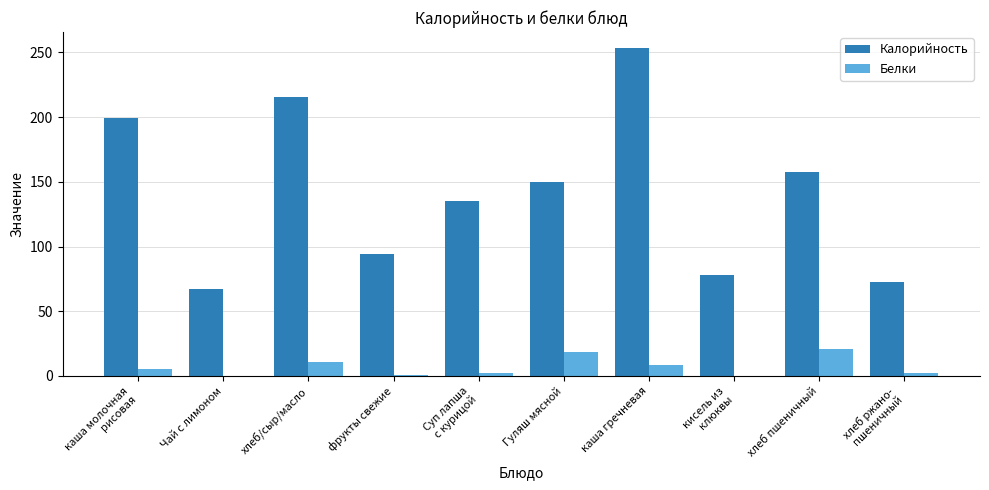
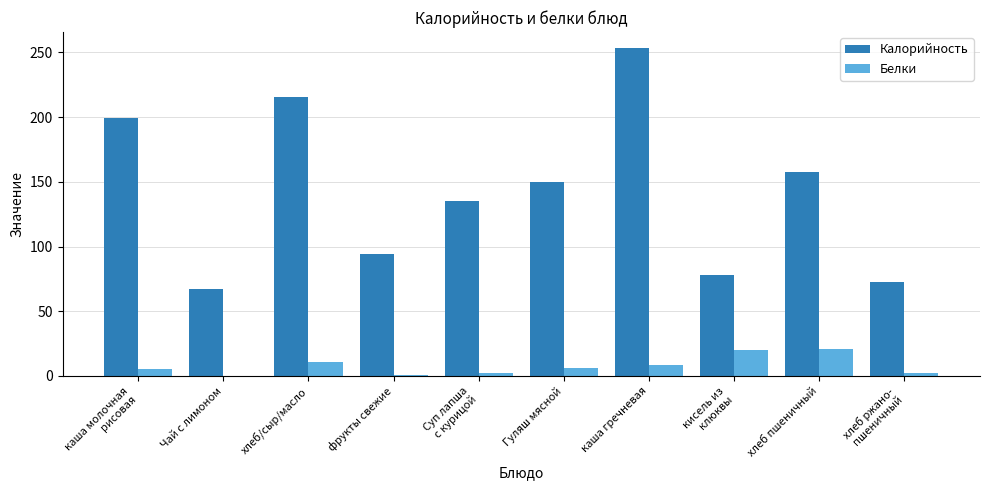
Белки, Гуляш мясной: 18 -> 6
Белки, кисель из клюквы: 0 -> 20
